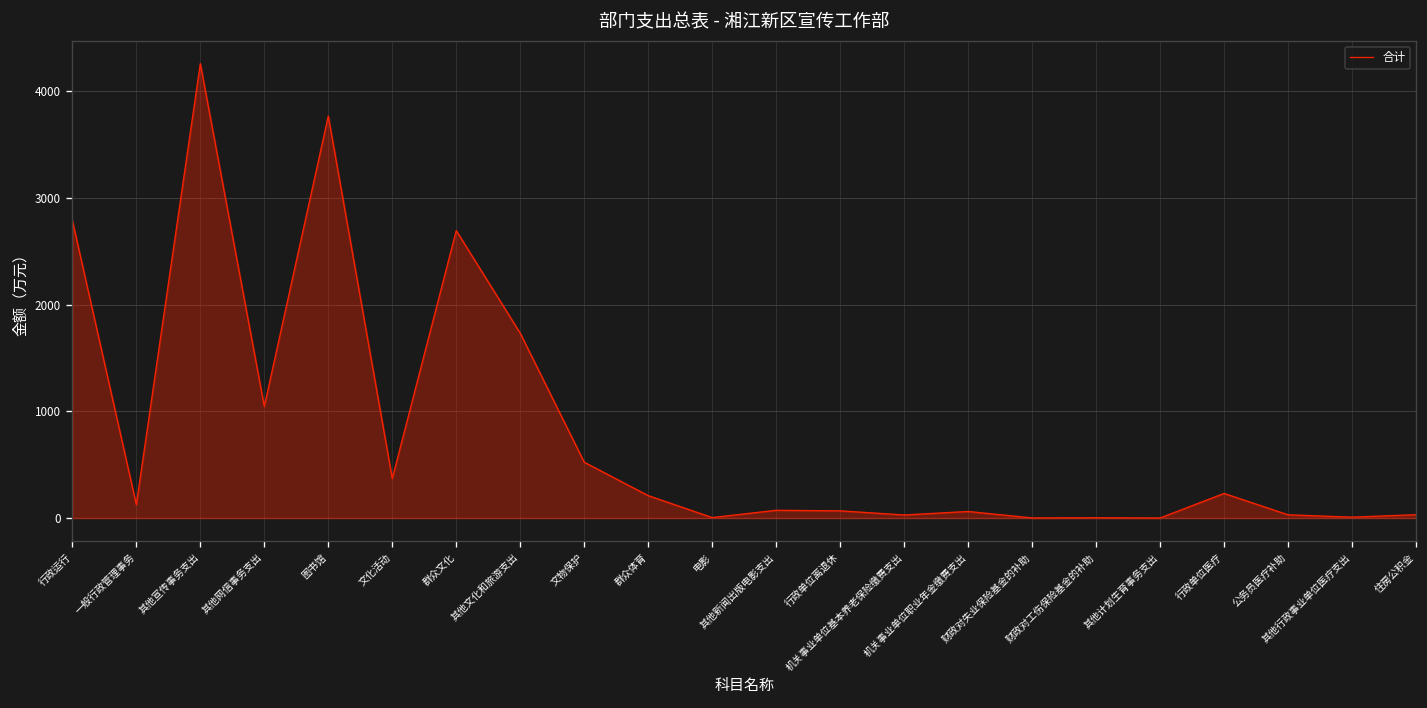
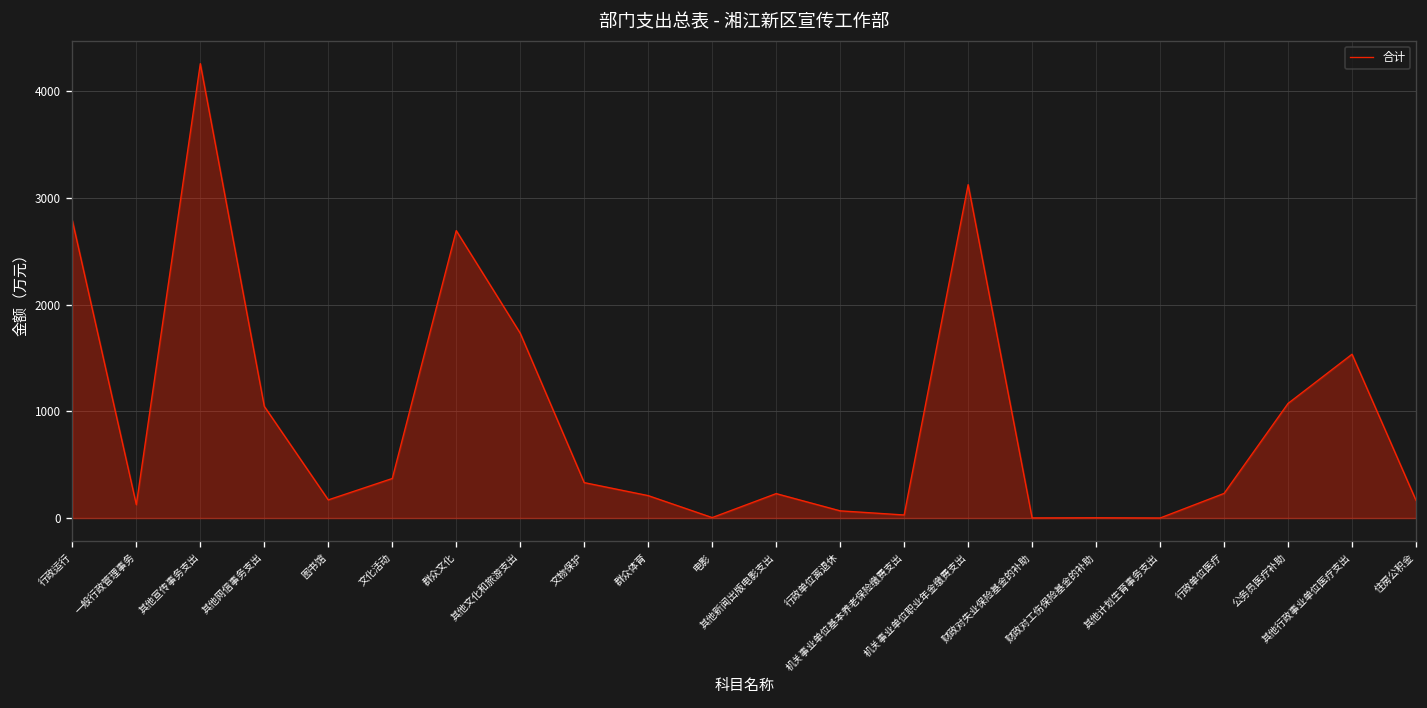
图书馆: 3800 -> 200
文物保护: 500 -> 300
其他新闻出版电影支出: 100 -> 200
机关事业单位职业年金缴费支出: 100 -> 3100
公务员医疗补助: 0 -> 1100
其他行政事业单位医疗支出: 0 -> 1500
住房公积金: 0 -> 200
